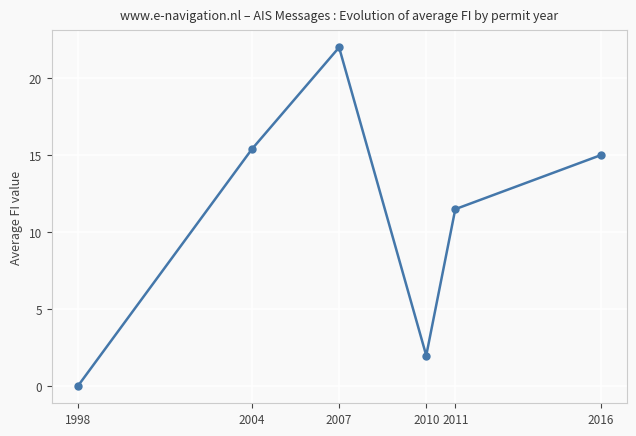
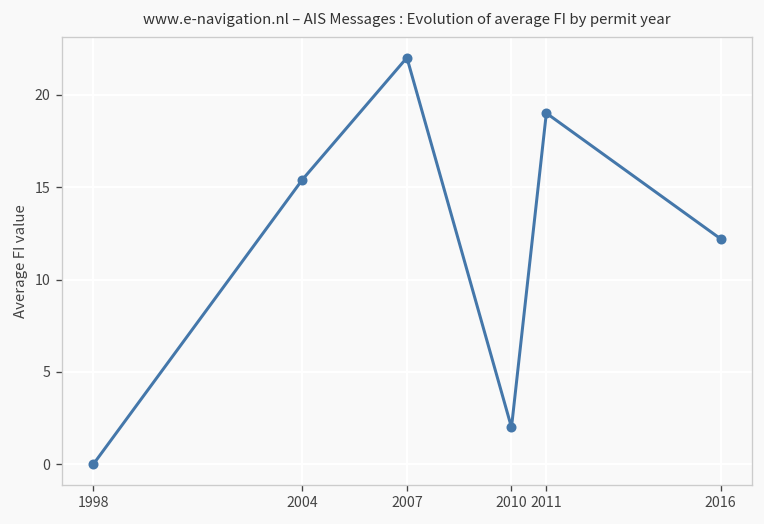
2011: 11.5 -> 19.0
2016: 15.0 -> 12.2
